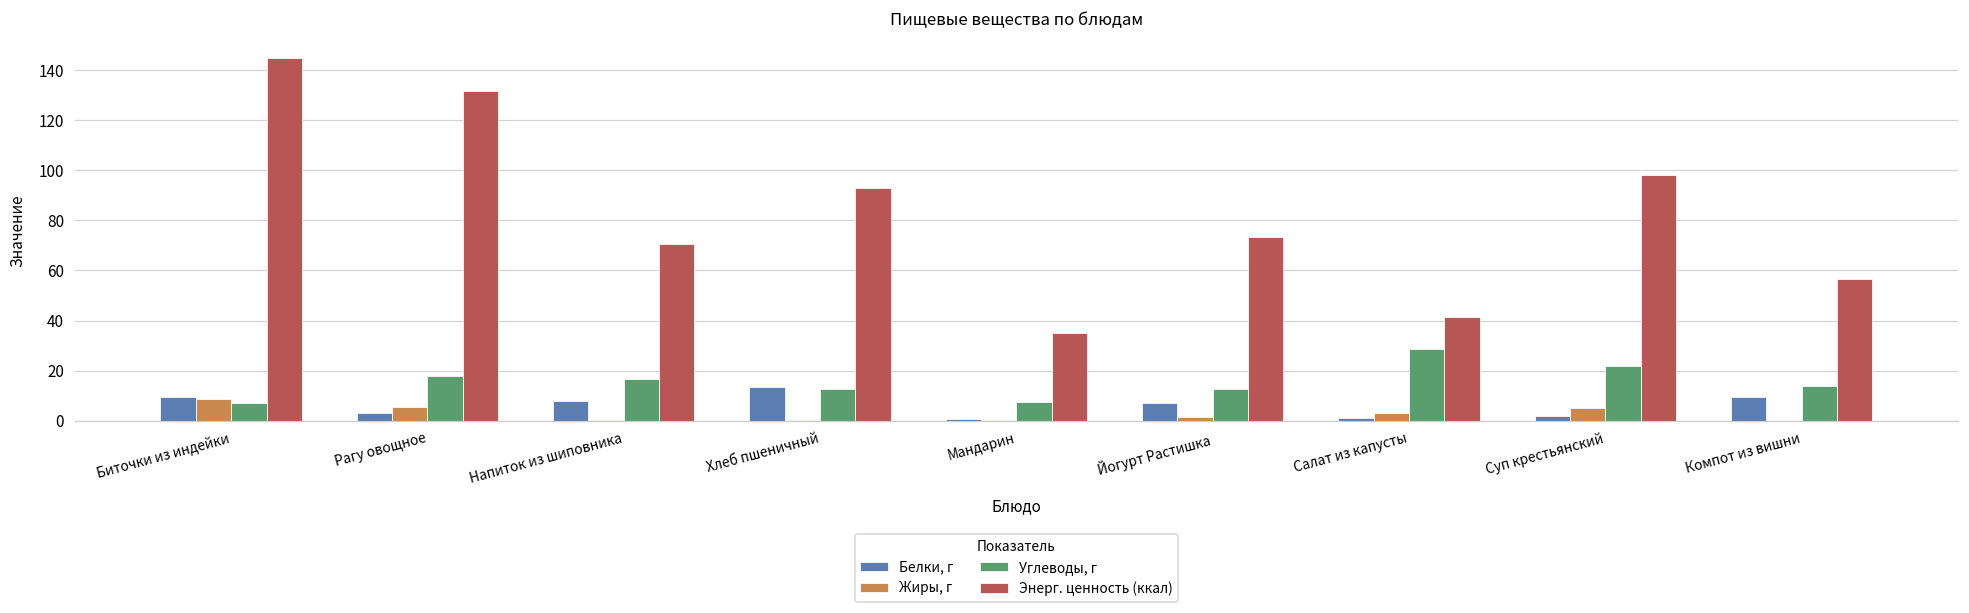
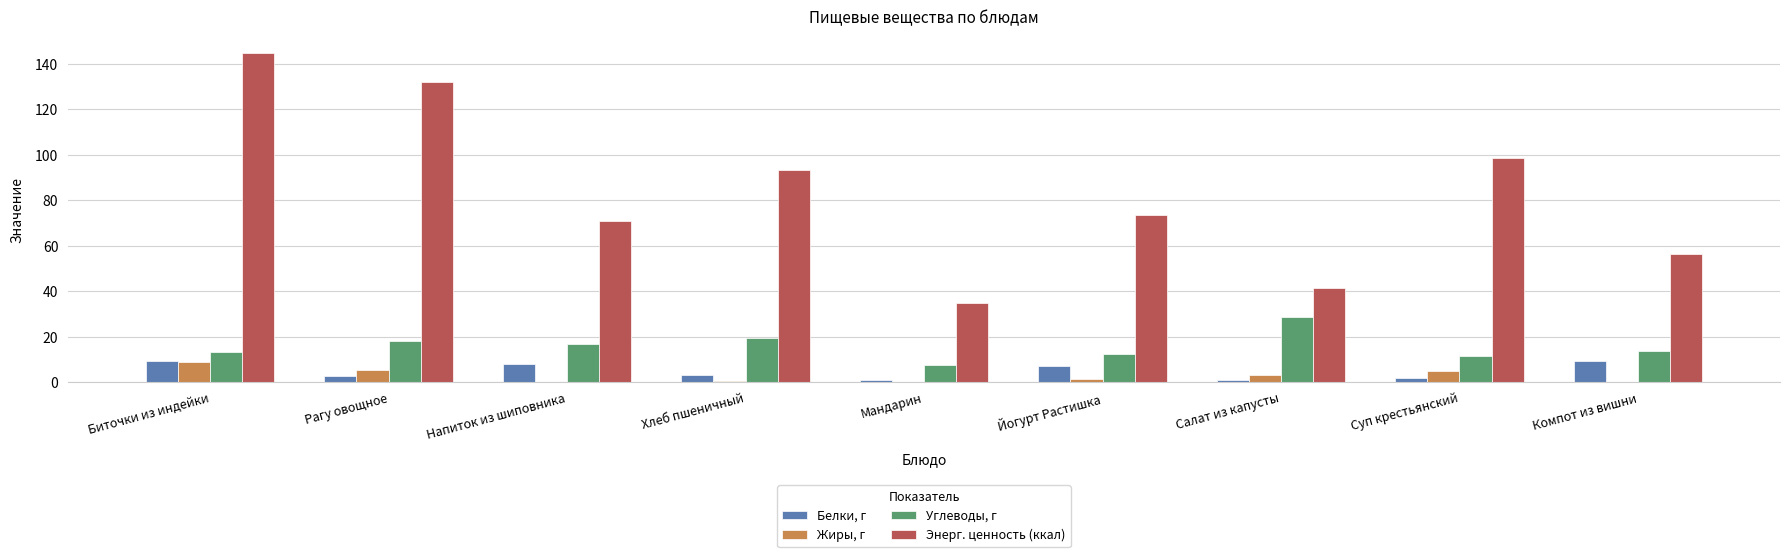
Углеводы, г, Биточки из индейки: 7 -> 13
Белки, г, Хлеб пшеничный: 14 -> 3
Углеводы, г, Хлеб пшеничный: 13 -> 19
Углеводы, г, Суп крестьянский: 22 -> 12
